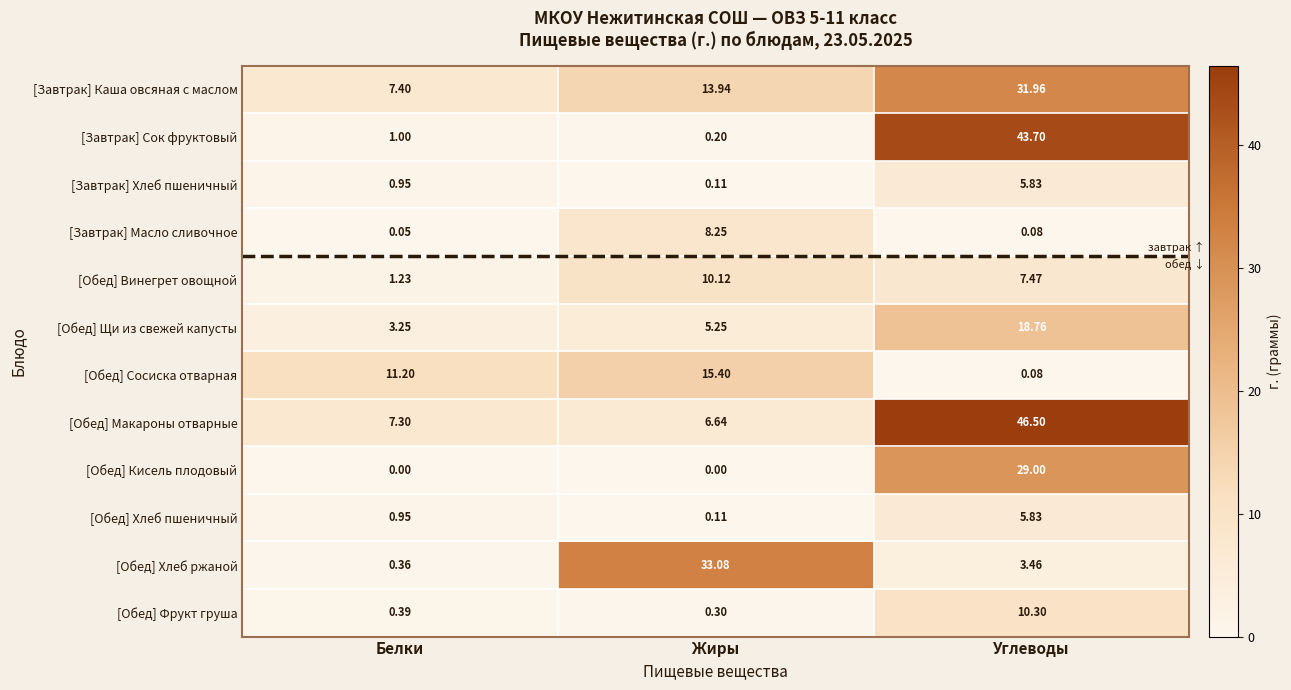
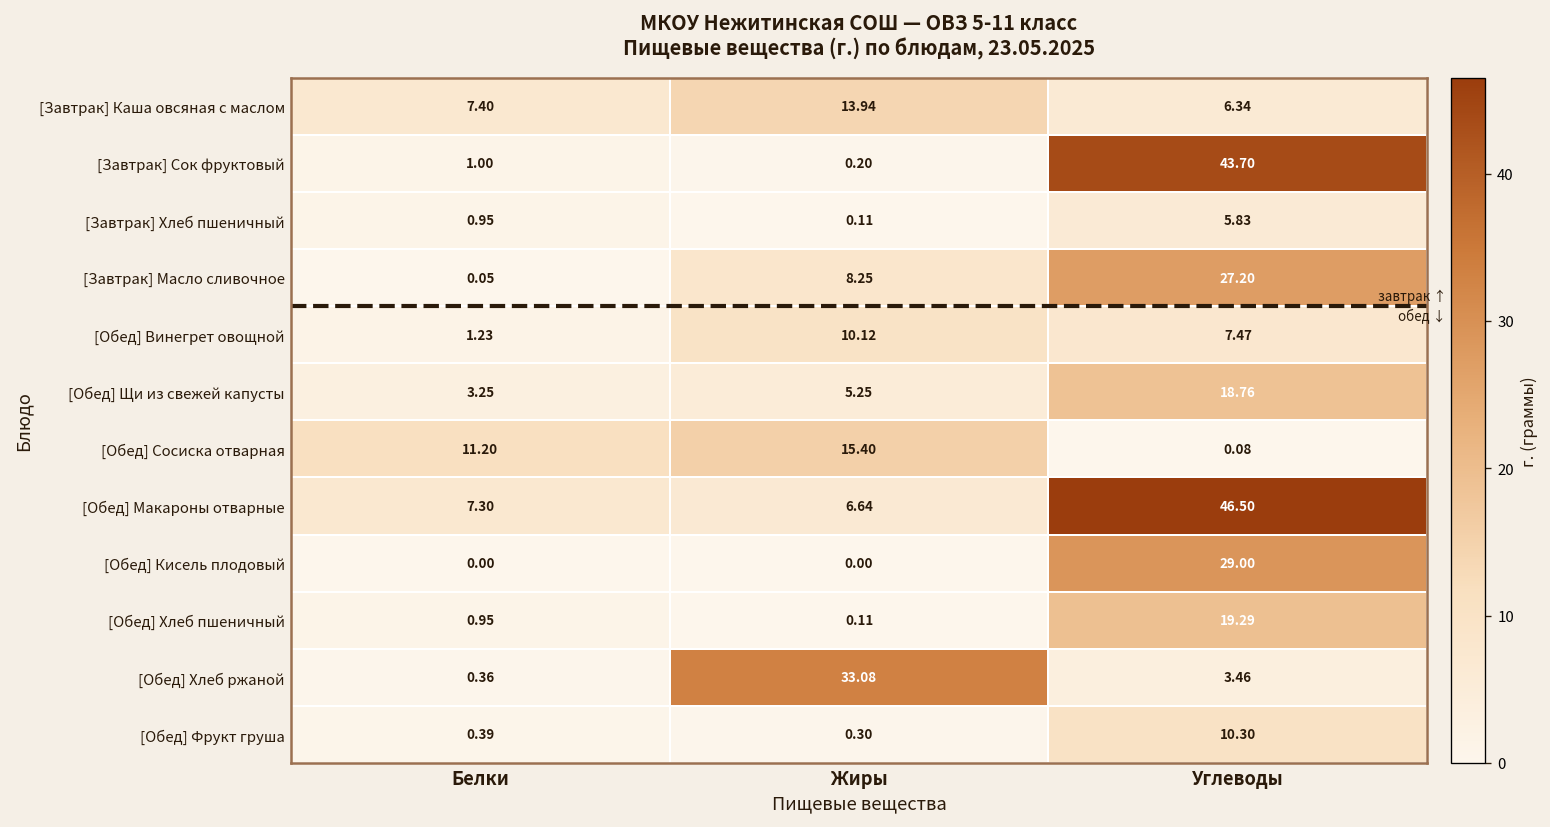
[Завтрак] Каша овсяная с маслом, Углеводы: 31.96 -> 6.34
[Завтрак] Масло сливочное, Углеводы: 0.08 -> 27.20
[Обед] Хлеб пшеничный, Углеводы: 5.83 -> 19.29
